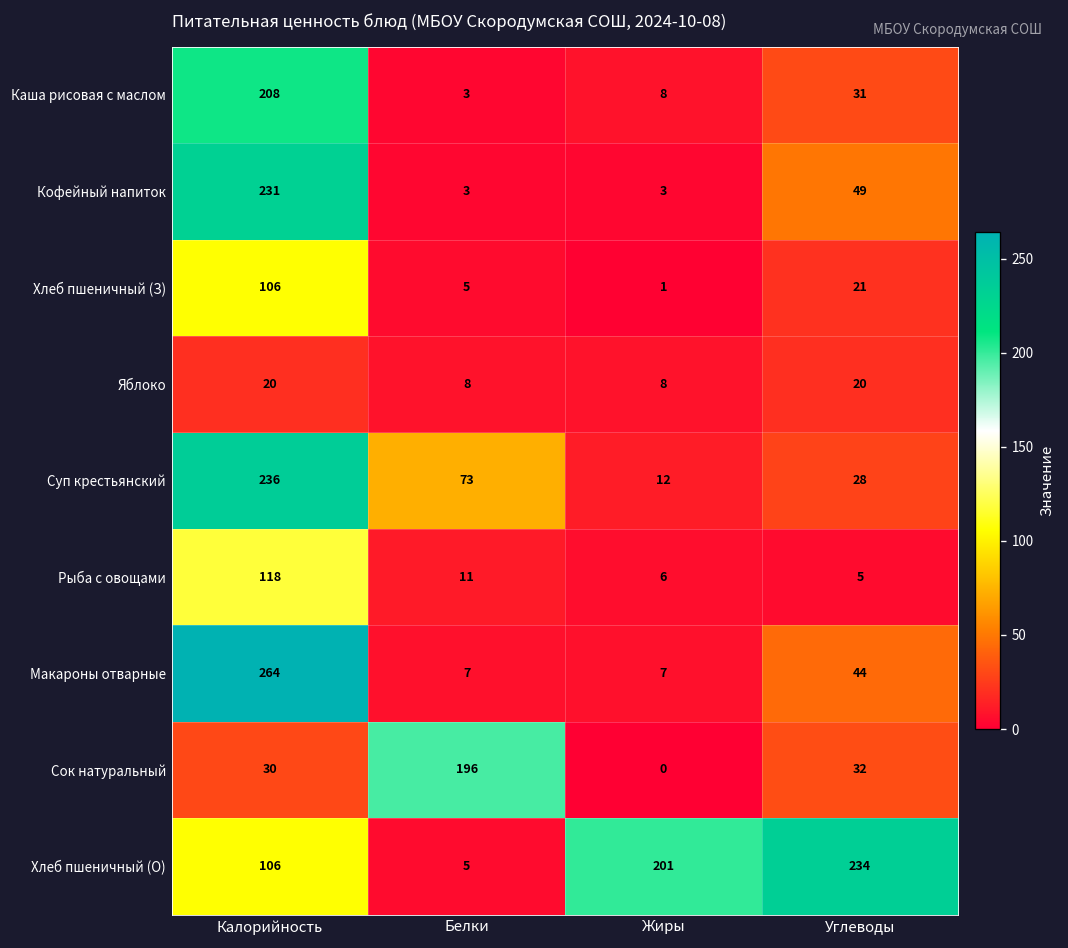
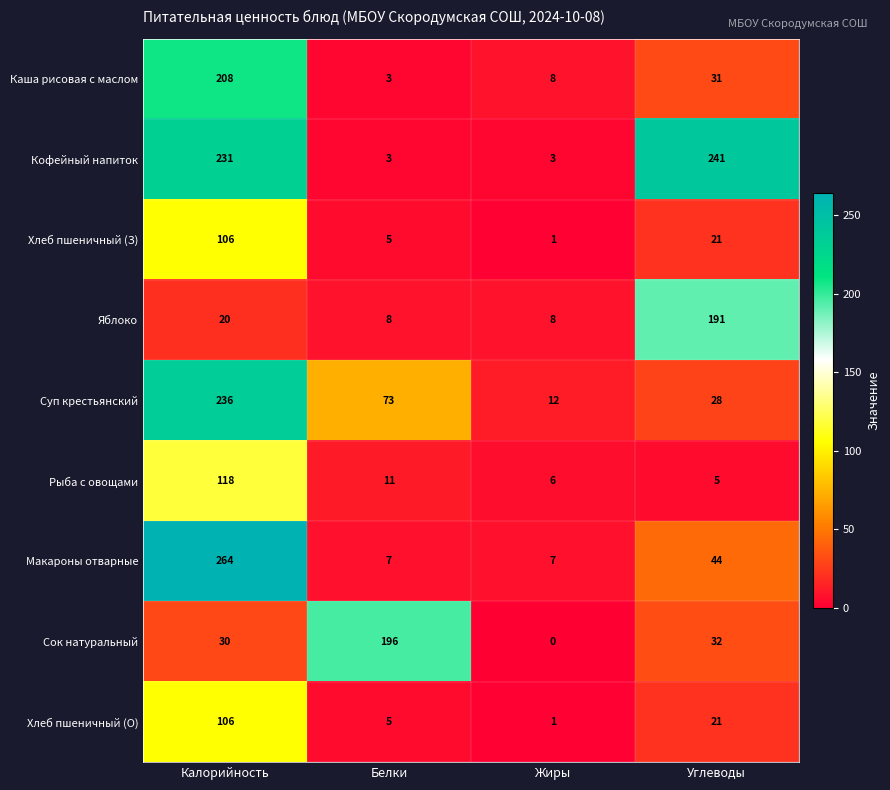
Кофейный напиток, Углеводы: 49 -> 241
Яблоко, Углеводы: 20 -> 191
Хлеб пшеничный (О), Жиры: 201 -> 1
Хлеб пшеничный (О), Углеводы: 234 -> 21
